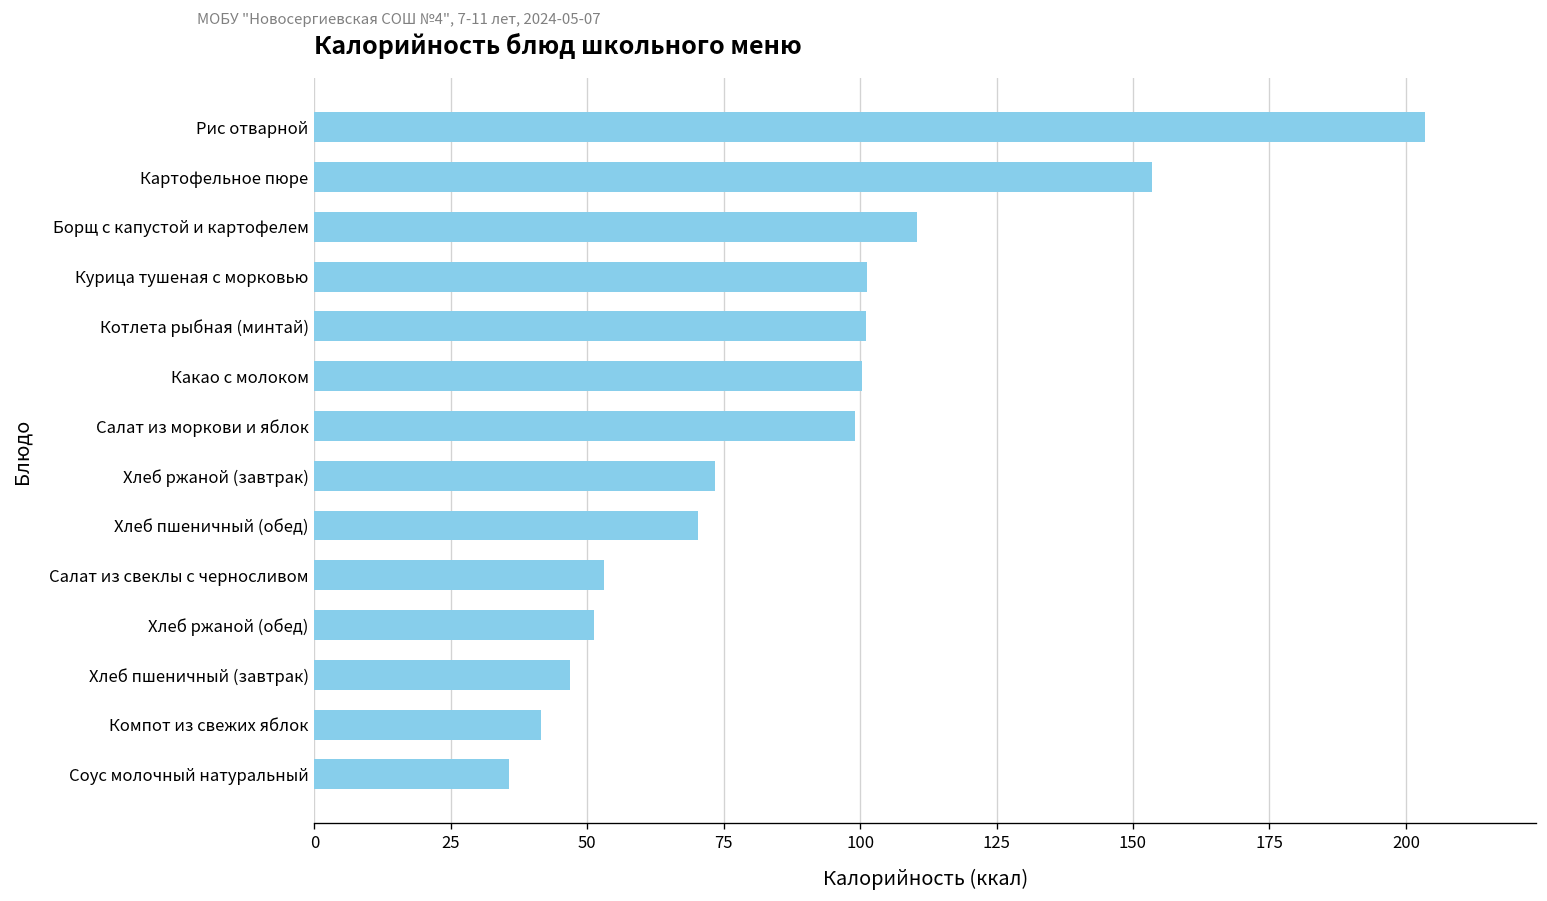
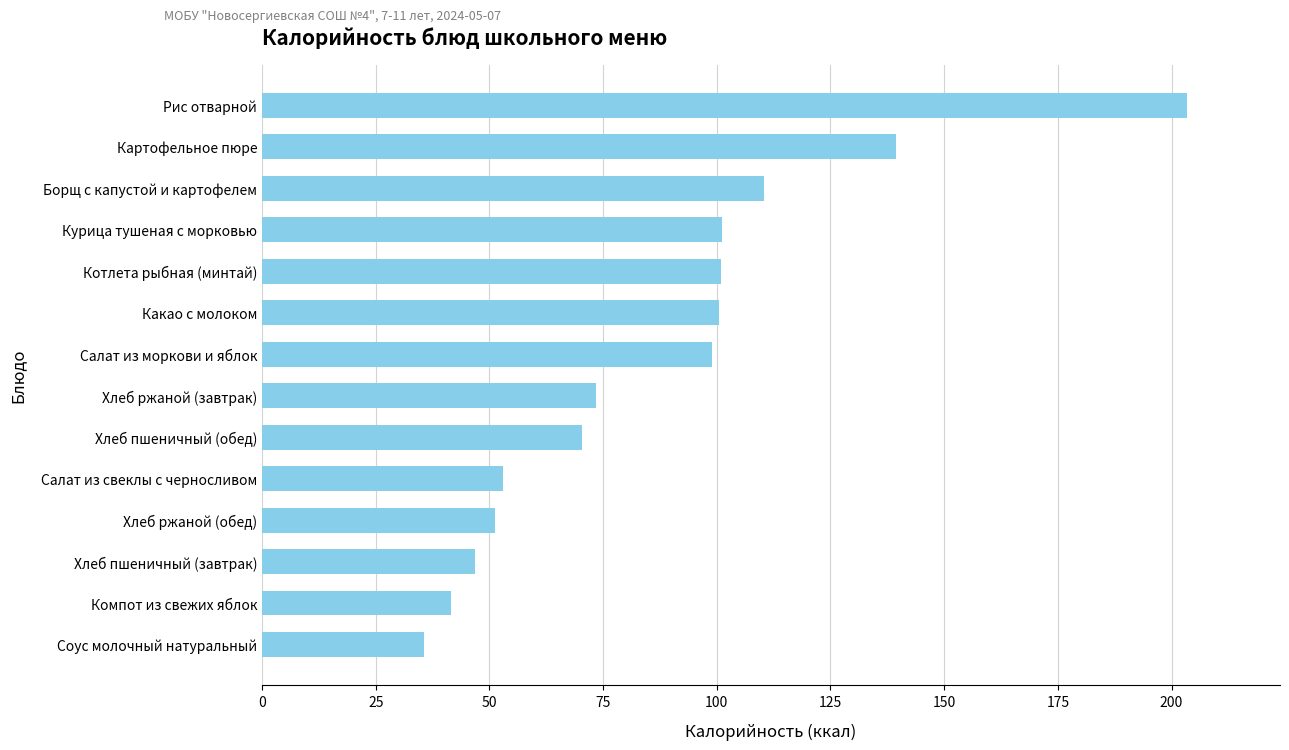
Картофельное пюре: 154 -> 139
